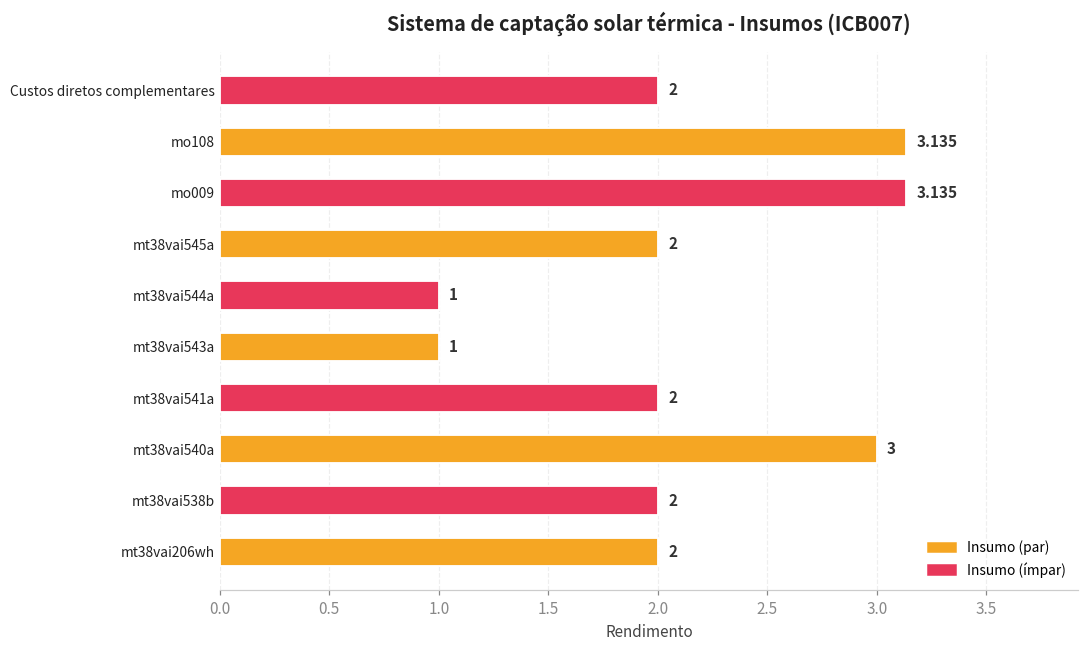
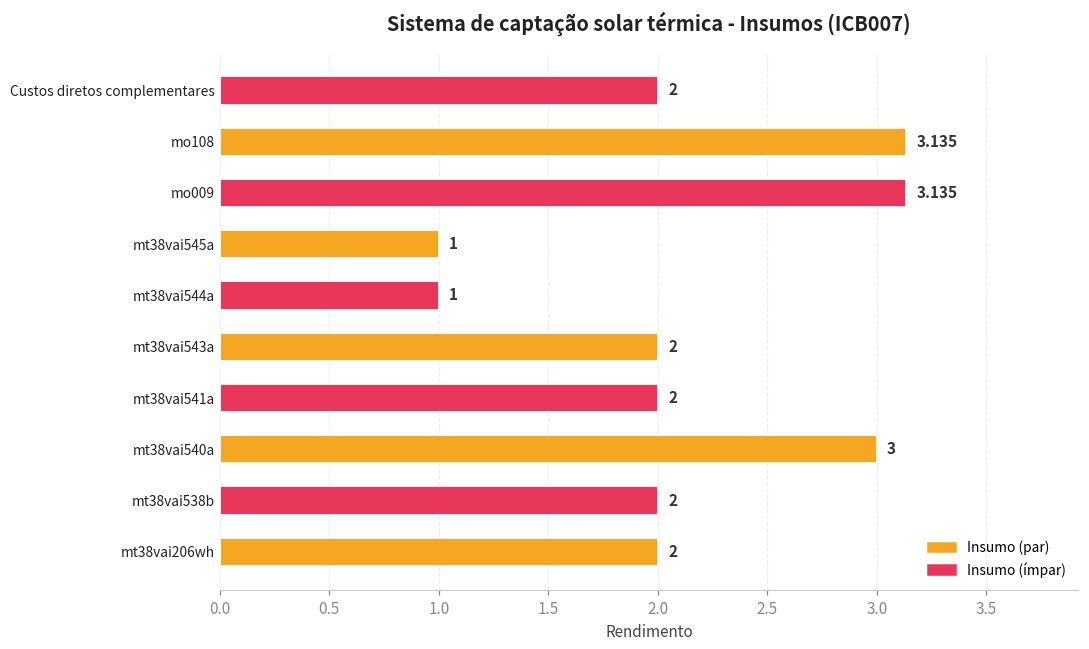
mt38vai545a: 2 -> 1
mt38vai543a: 1 -> 2
